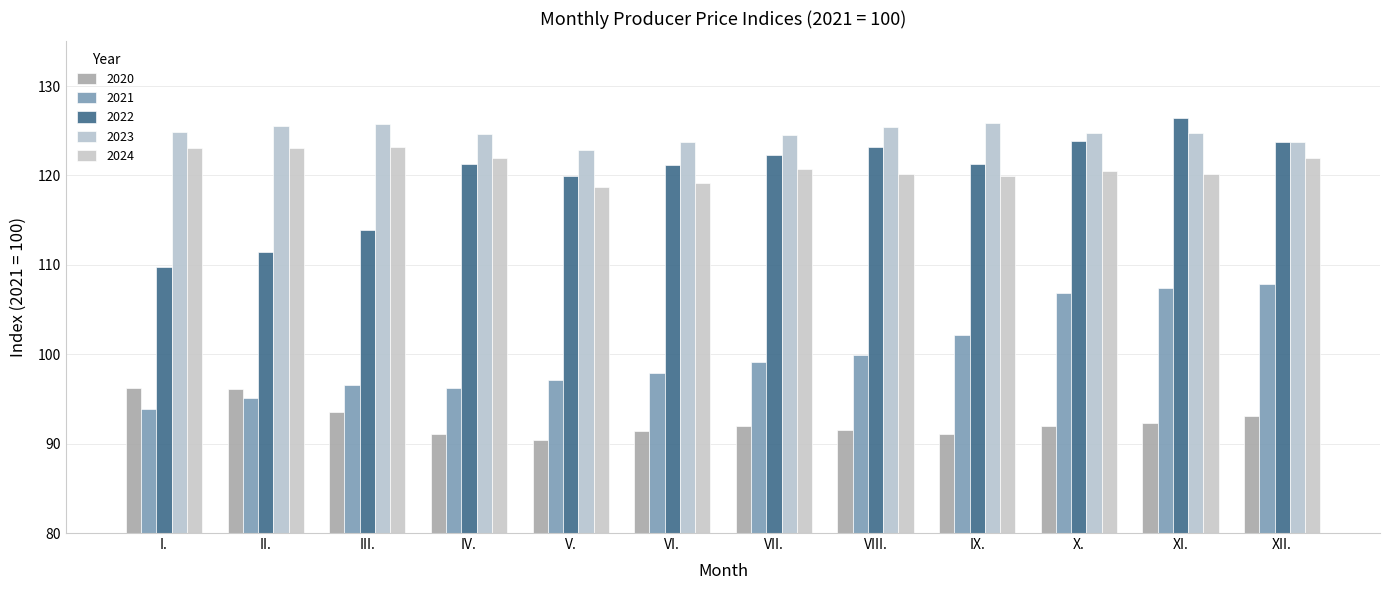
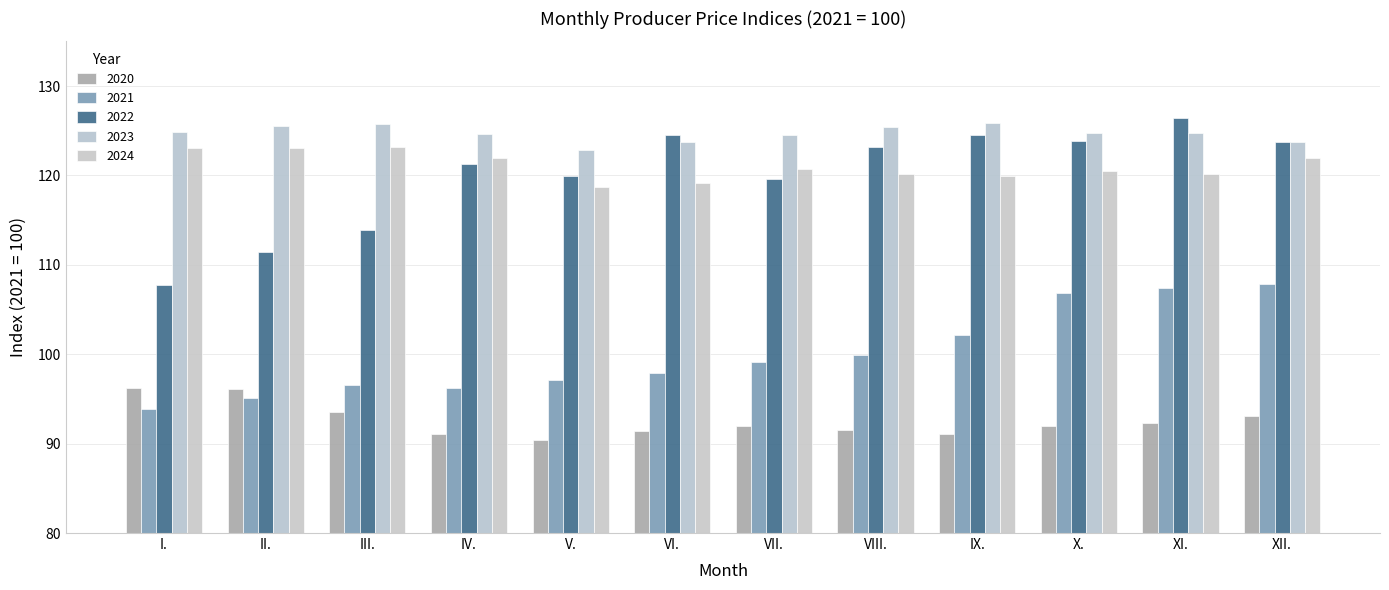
2022, I.: 110 -> 108
2022, VI.: 121 -> 125
2022, VII.: 122 -> 120
2022, IX.: 121 -> 125
